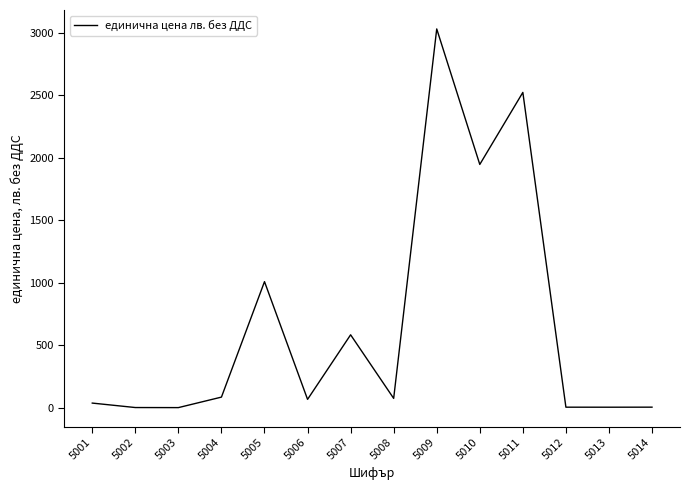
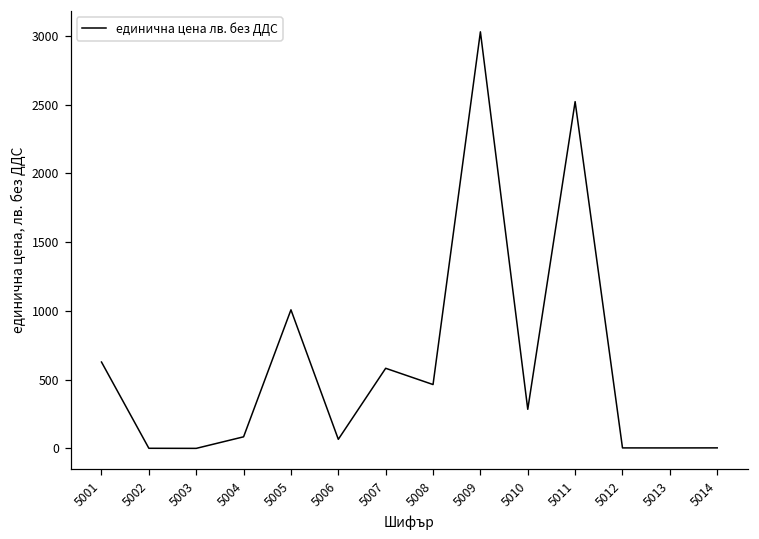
5001: 40 -> 630
5008: 70 -> 470
5010: 1950 -> 280
